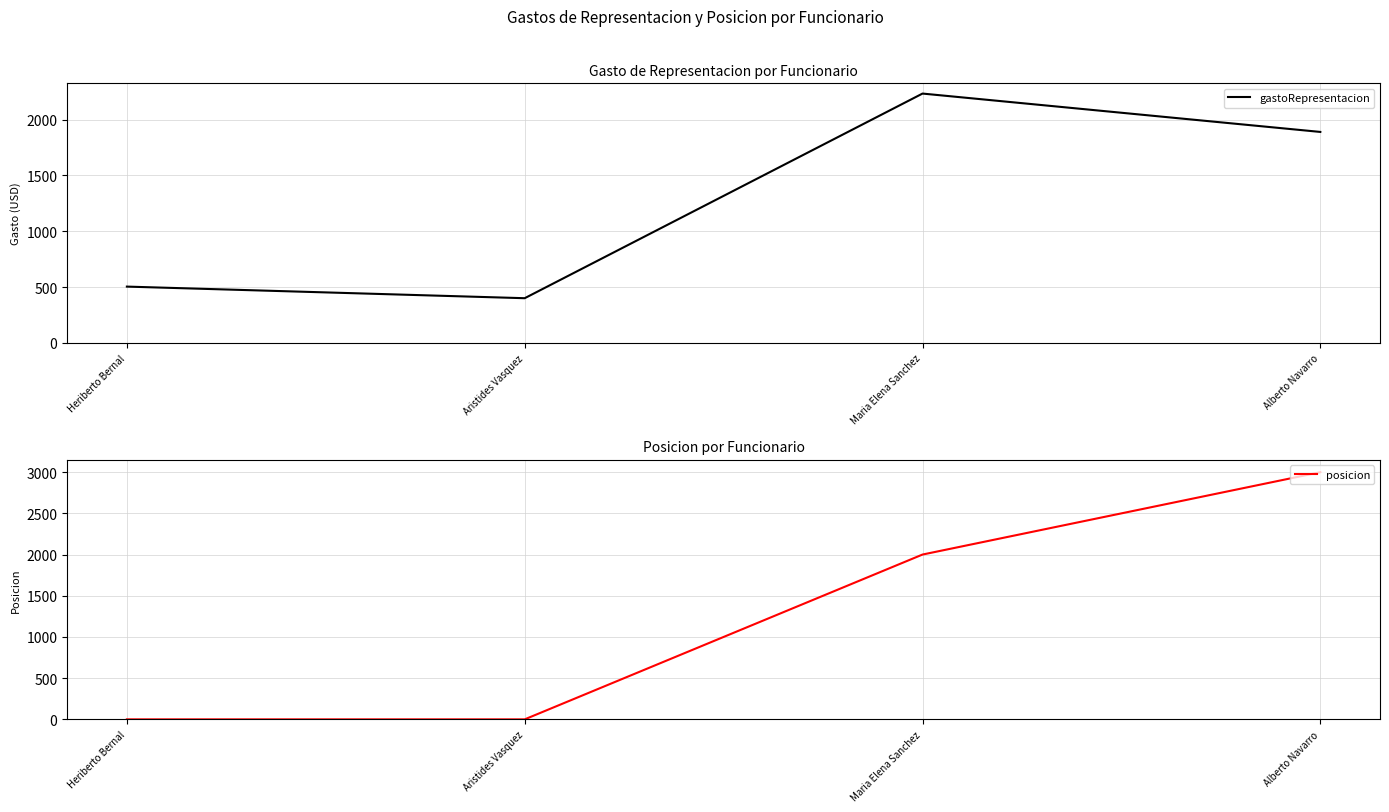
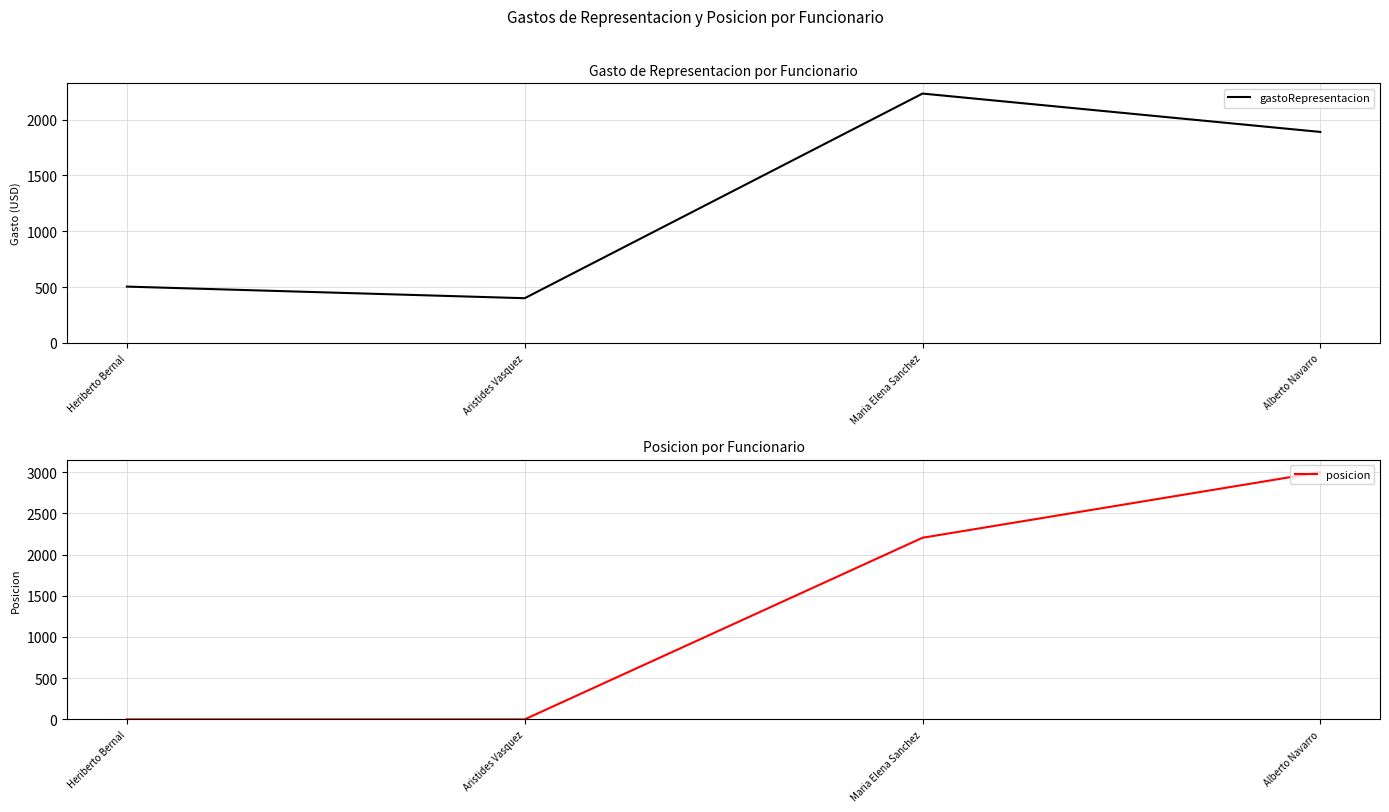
Posicion por Funcionario, Maria Elena Sanchez: 2000 -> 2200
